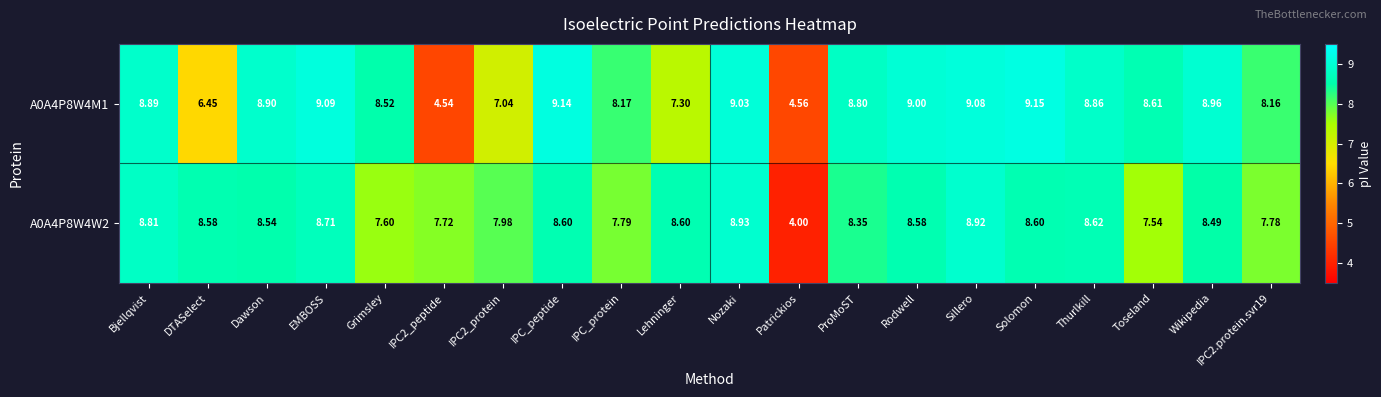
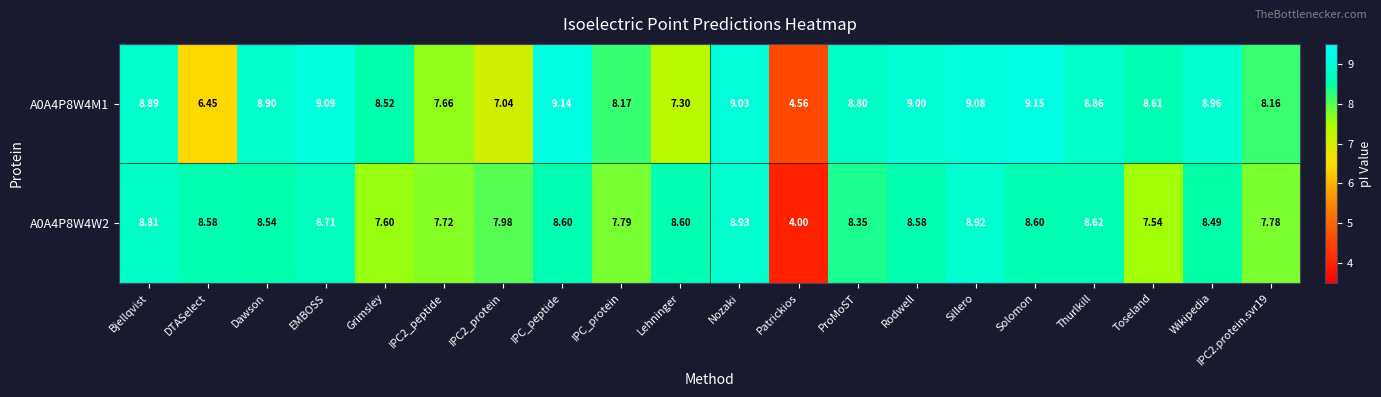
A0A4P8W4M1, IPC2_peptide: 4.54 -> 7.66
